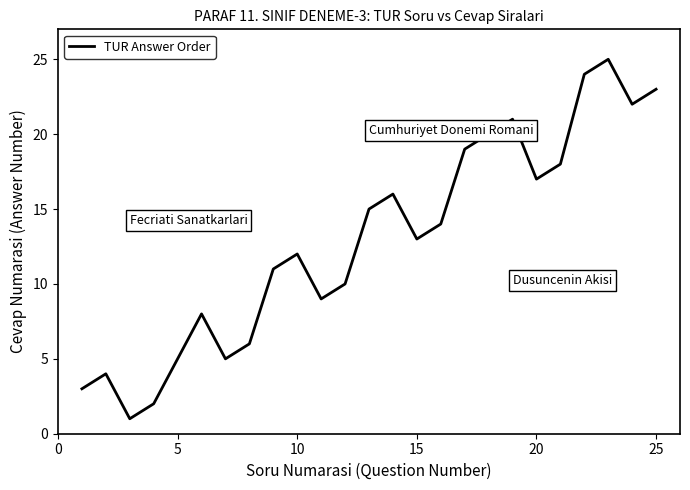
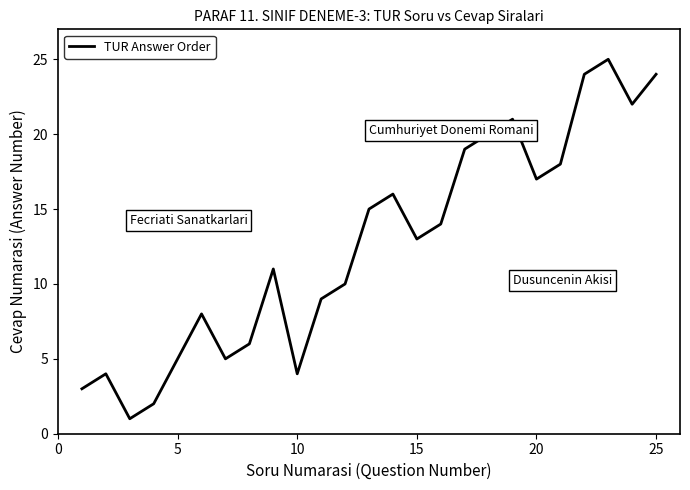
10: 12 -> 4
25: 23 -> 24
